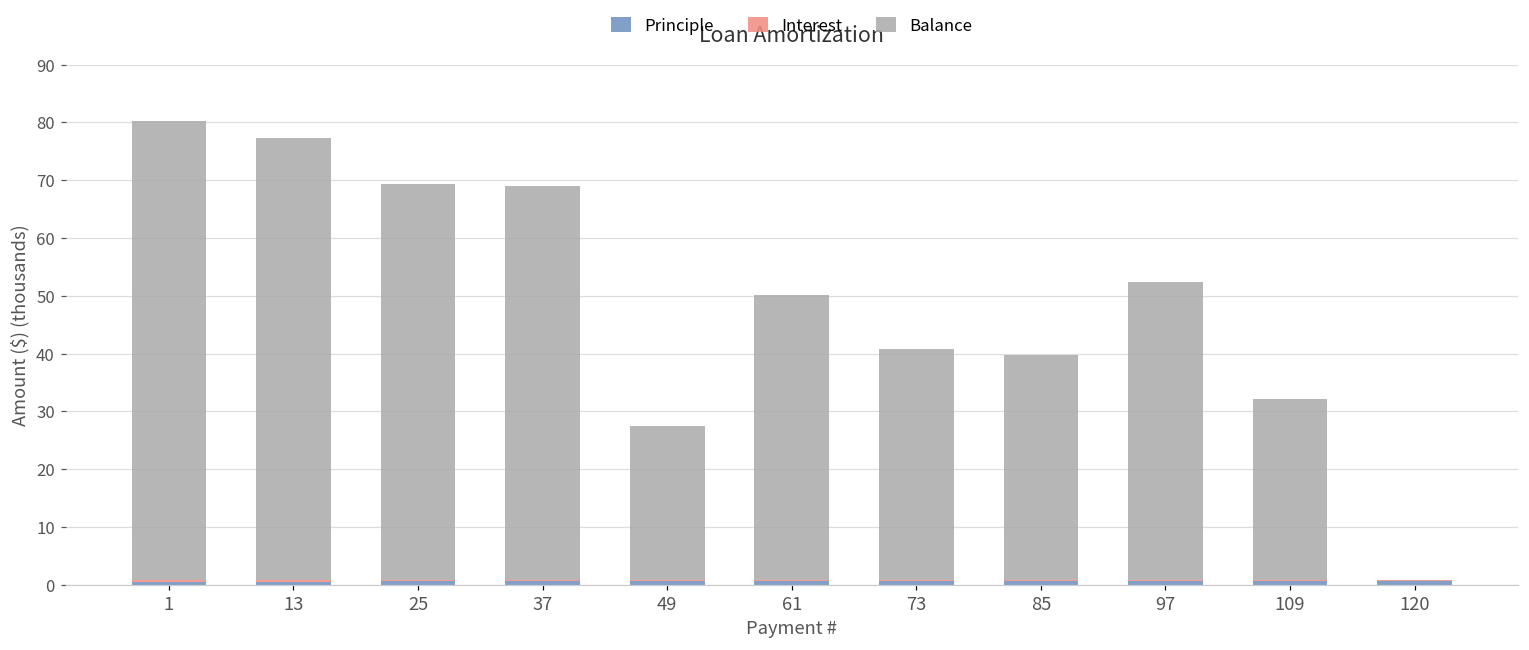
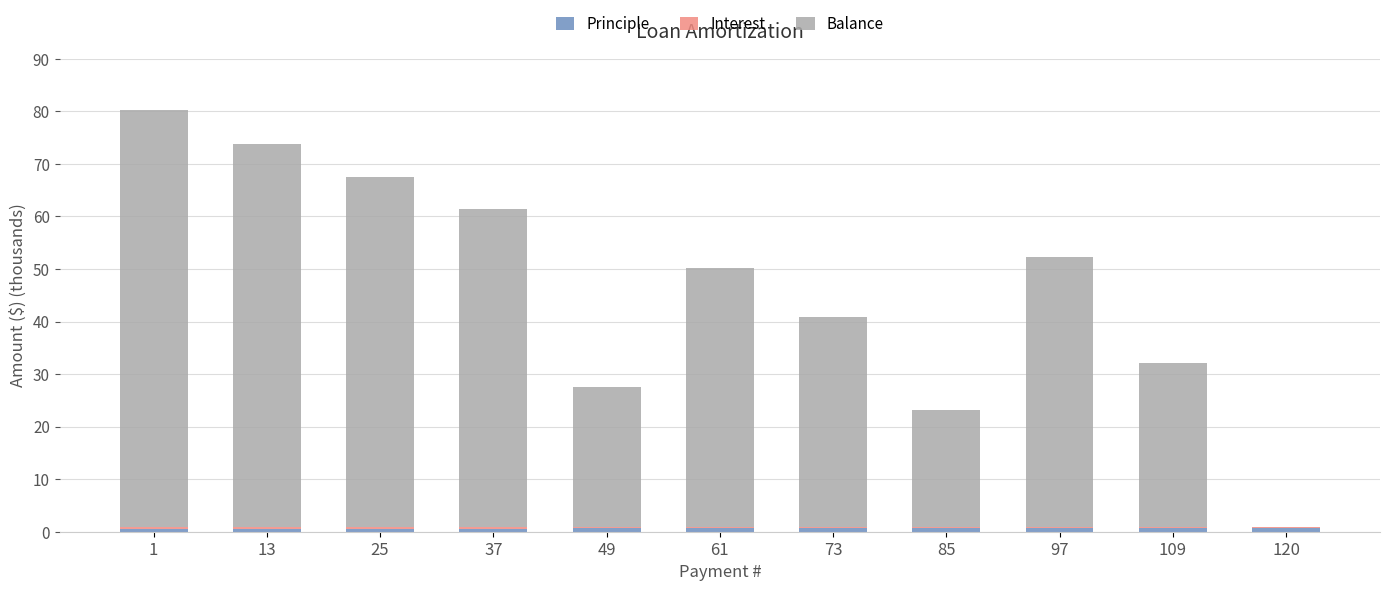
Balance, 13: 76 -> 73
Balance, 25: 69 -> 67
Balance, 37: 68 -> 61
Balance, 85: 39 -> 22
